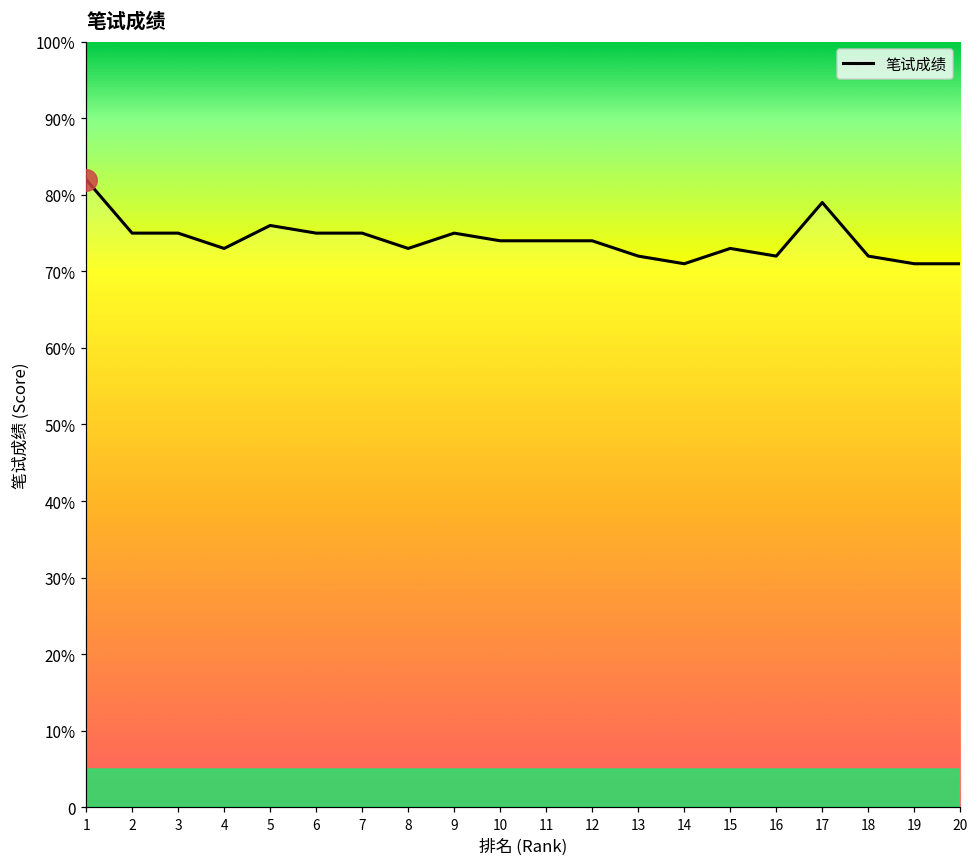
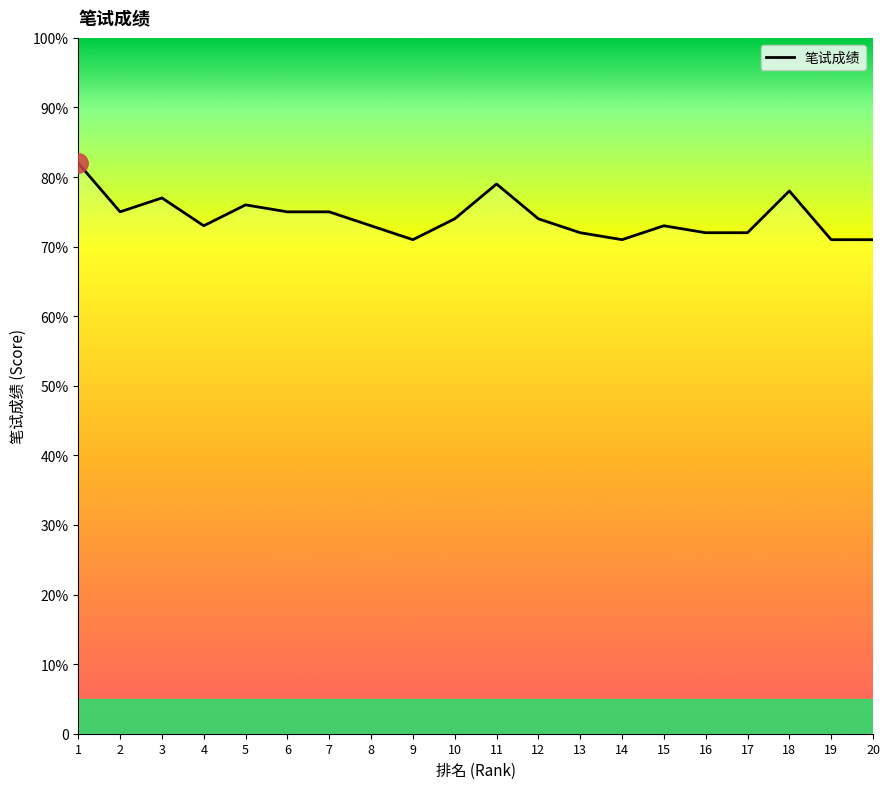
笔试成绩, 3: 75% -> 77%
笔试成绩, 9: 75% -> 71%
笔试成绩, 11: 74% -> 79%
笔试成绩, 17: 79% -> 72%
笔试成绩, 18: 72% -> 78%
